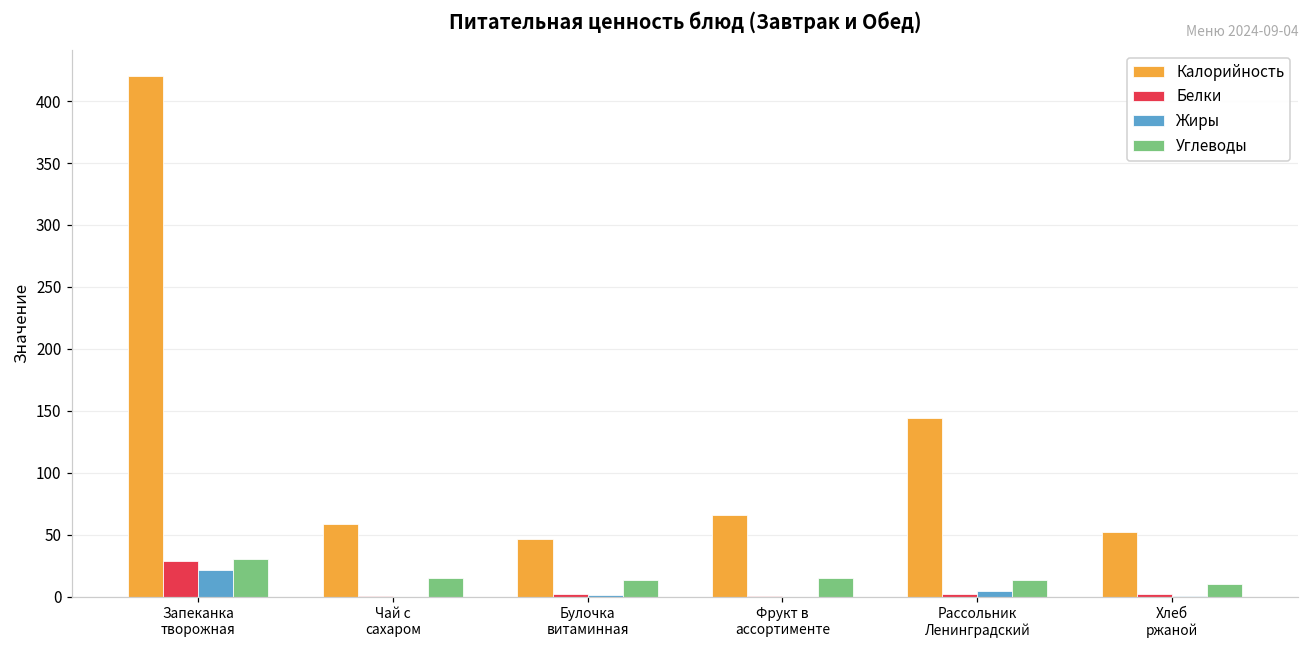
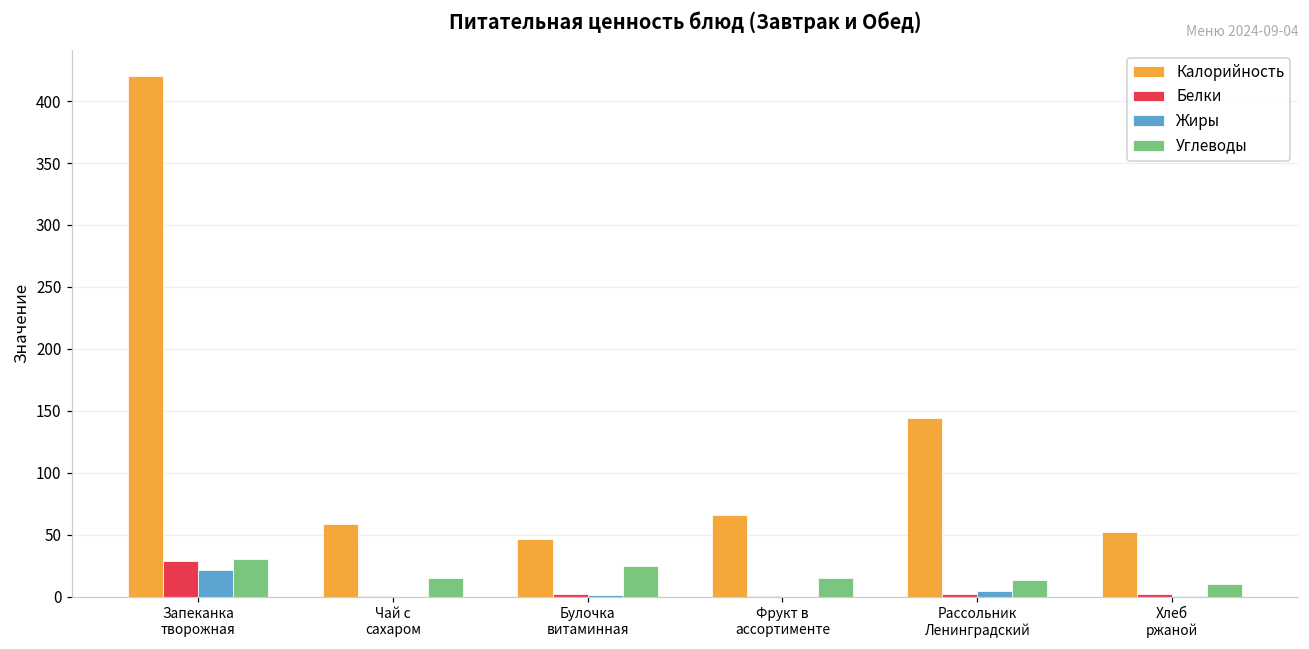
Углеводы, Булочка витаминная: 13 -> 25
